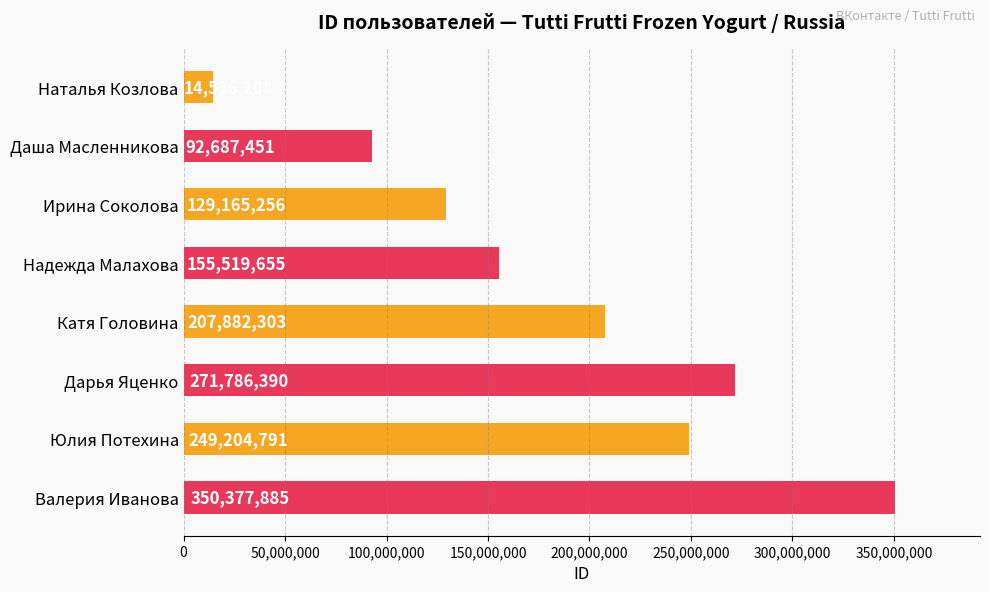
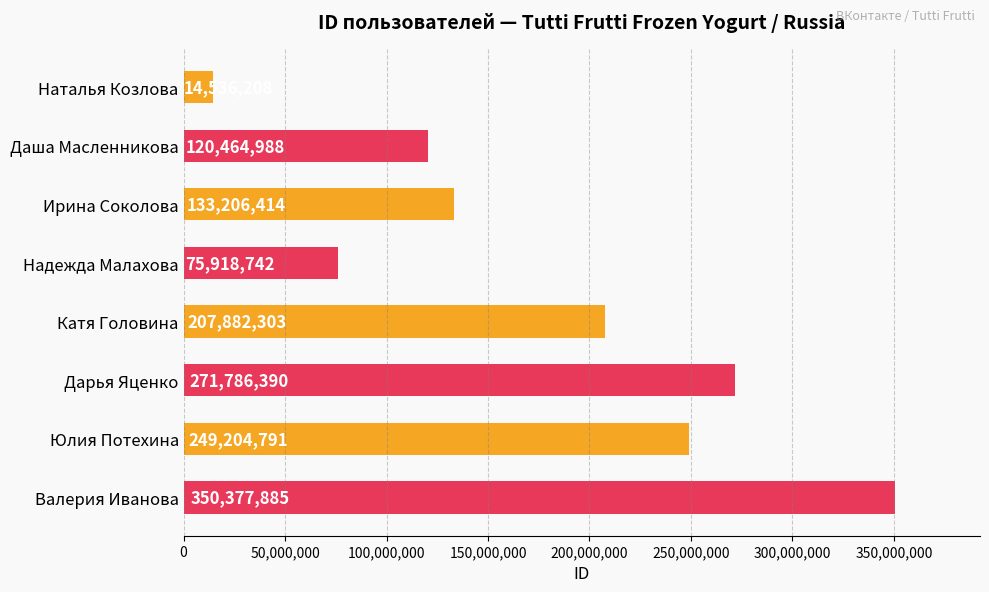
Даша Масленникова: 92,687,451 -> 120,464,988
Ирина Соколова: 129,165,256 -> 133,206,414
Надежда Малахова: 155,519,655 -> 75,918,742
